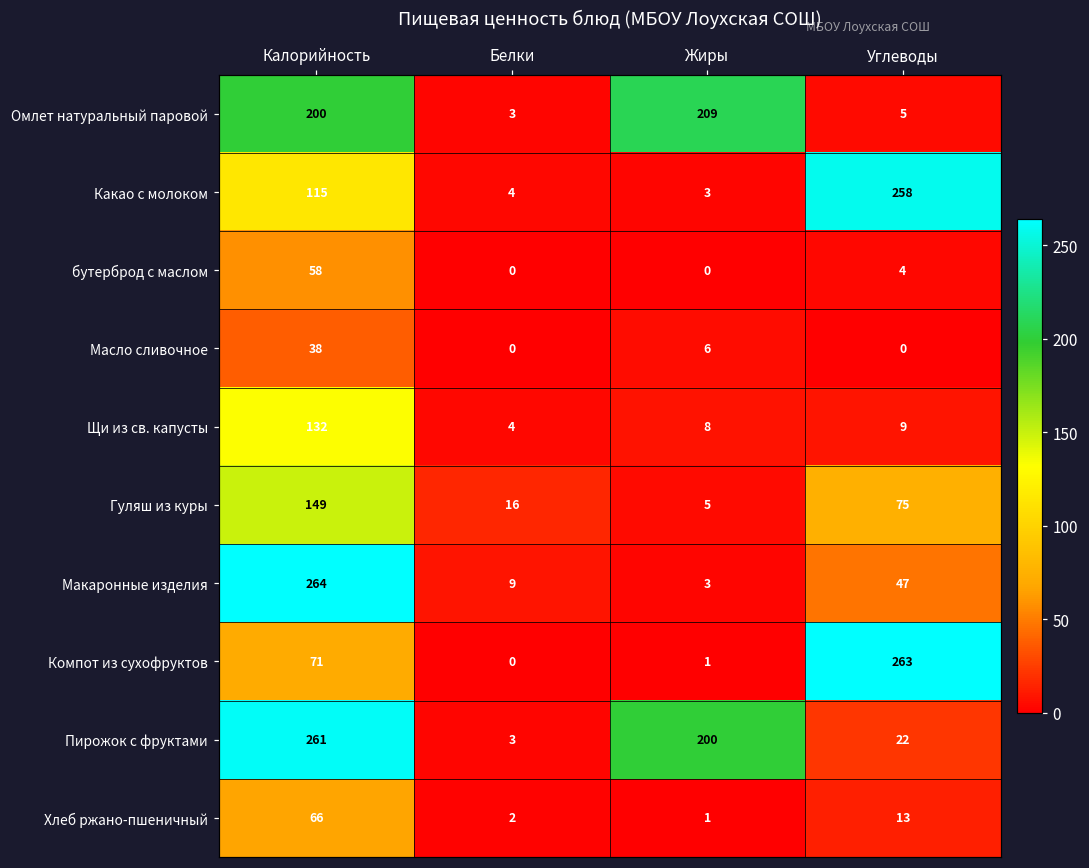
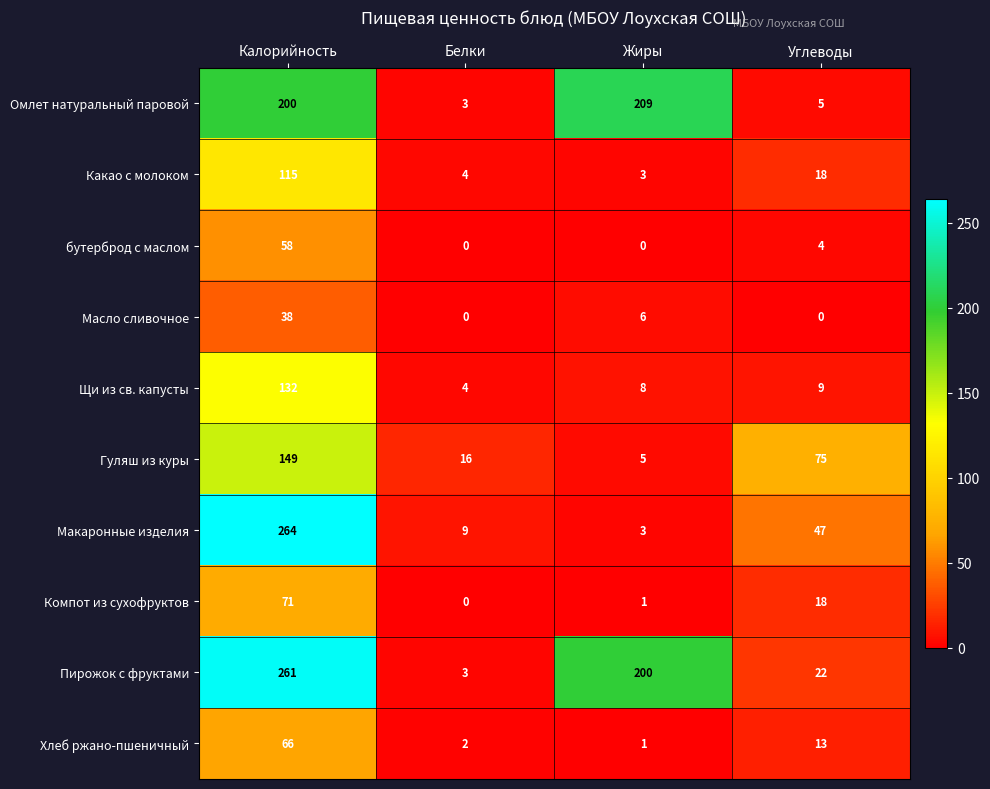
Какао с молоком, Углеводы: 258 -> 18
Компот из сухофруктов, Углеводы: 263 -> 18
